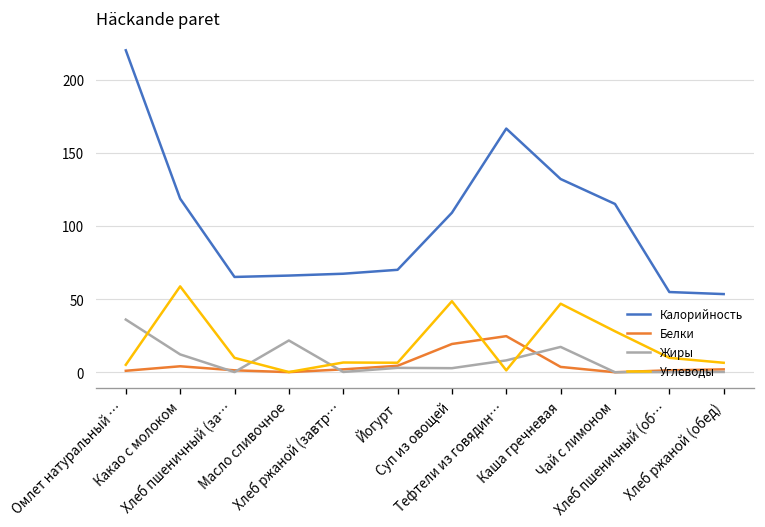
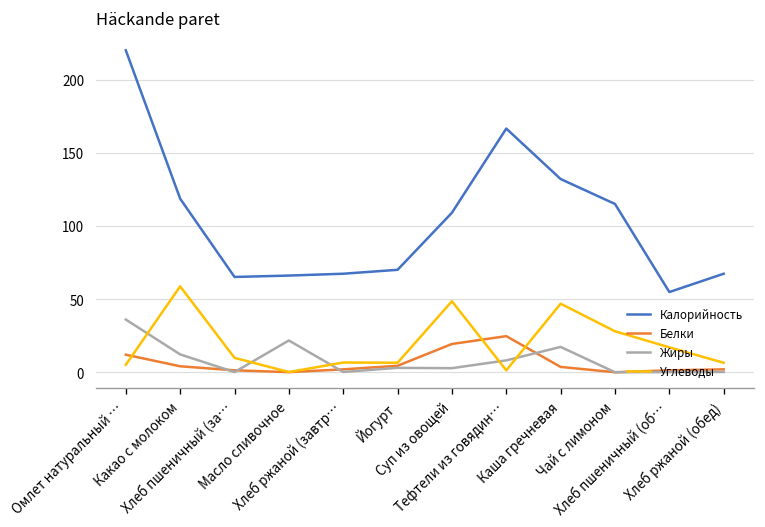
Белки, Омлет натуральный …: 1 -> 12
Углеводы, Хлеб пшеничный (об…: 10 -> 17
Калорийность, Хлеб ржаной (обед): 53 -> 67
